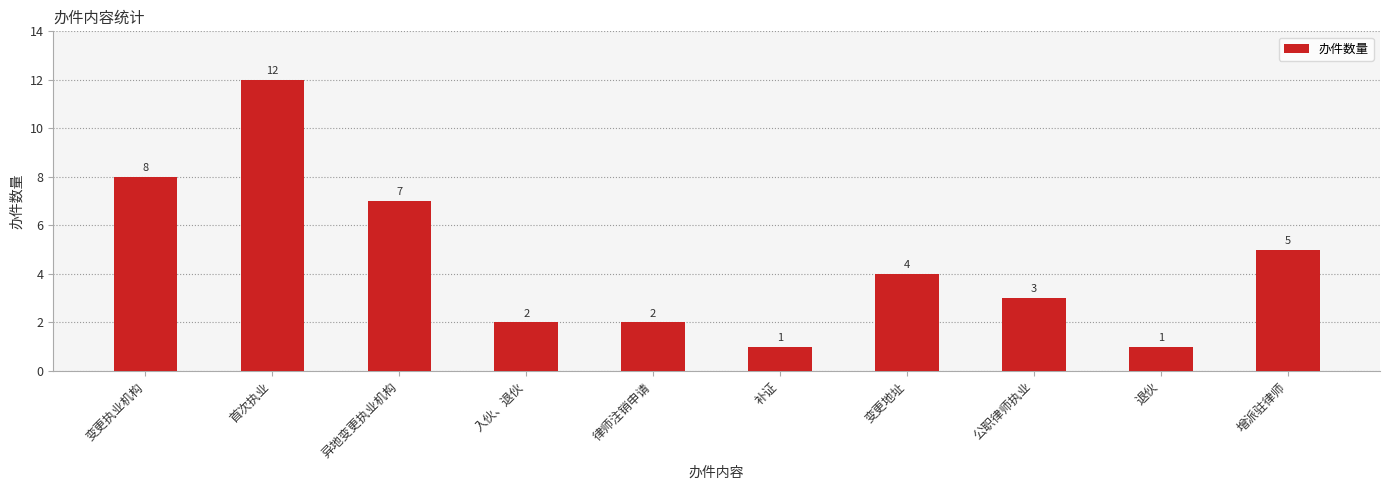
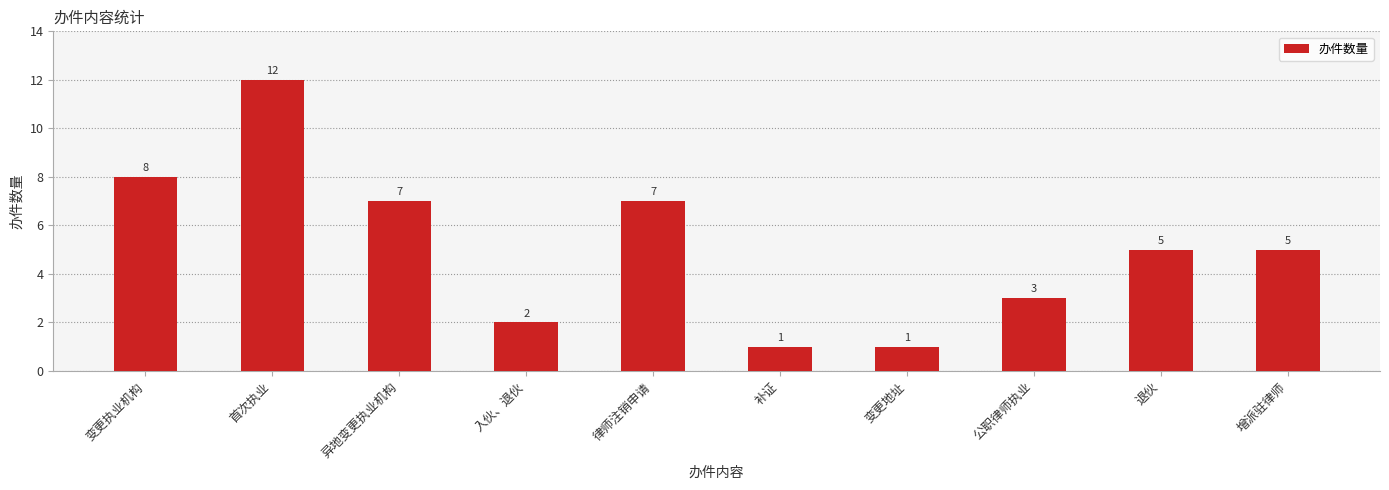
律师注销申请: 2 -> 7
变更地址: 4 -> 1
退伙: 1 -> 5
